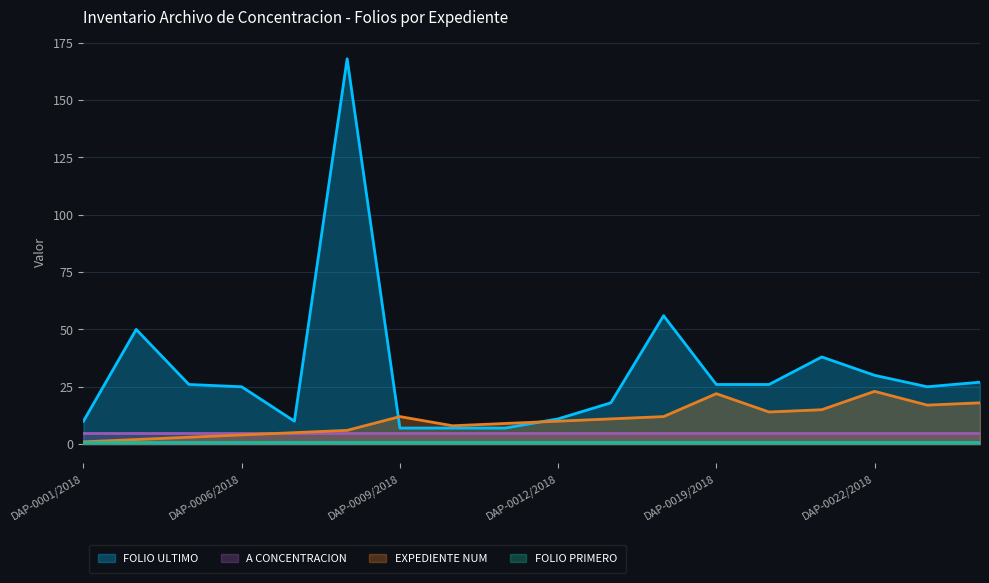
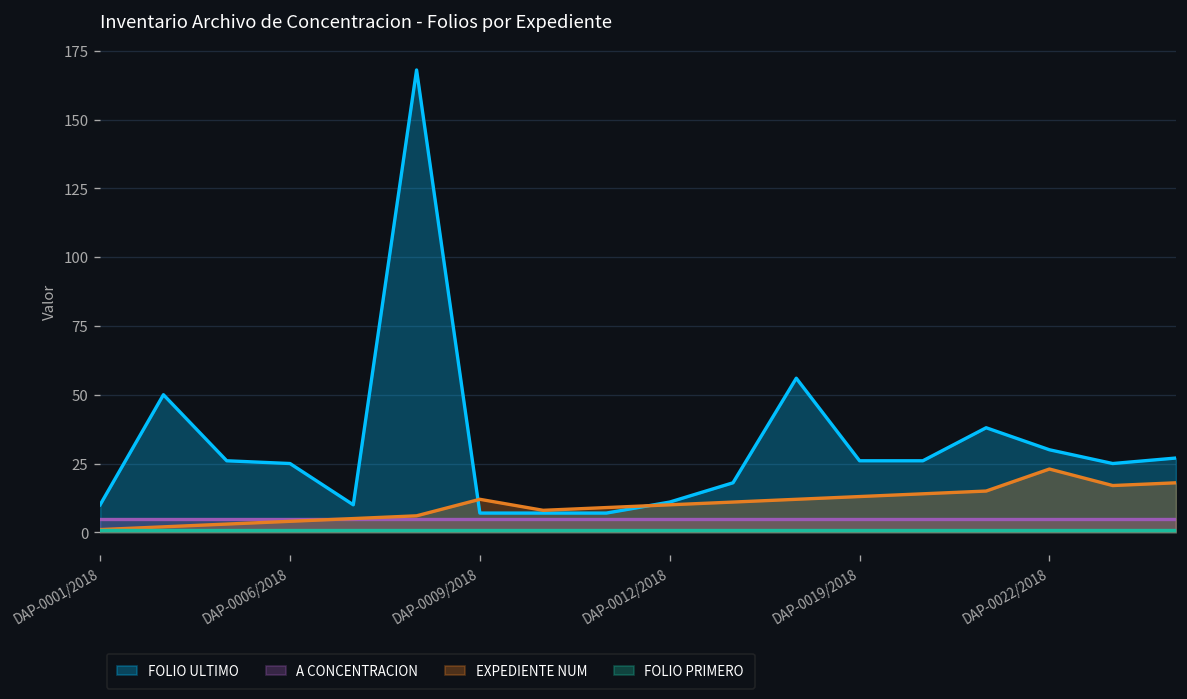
EXPEDIENTE NUM, DAP-0019/2018: 22 -> 13
